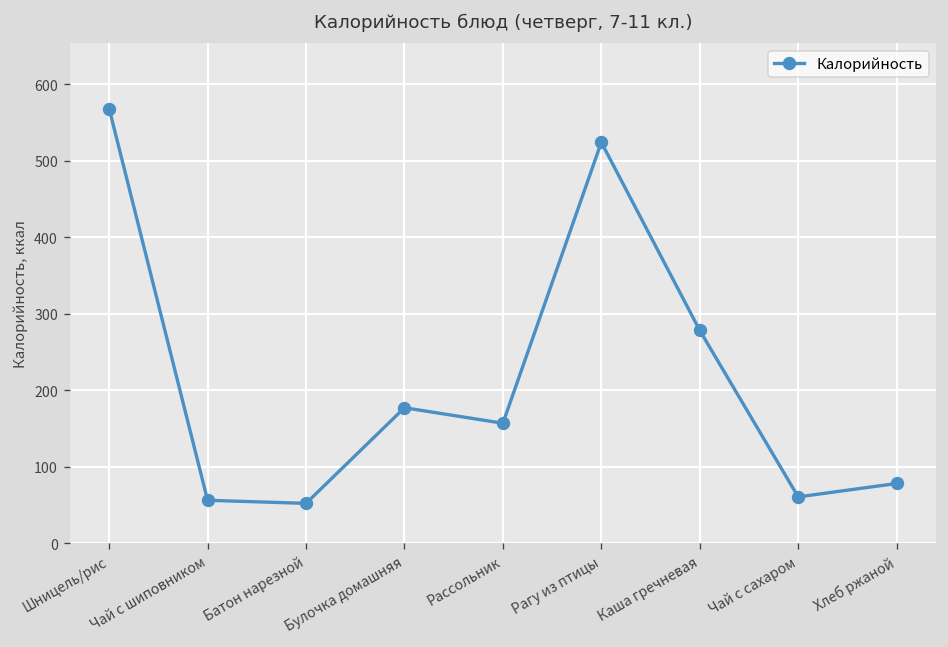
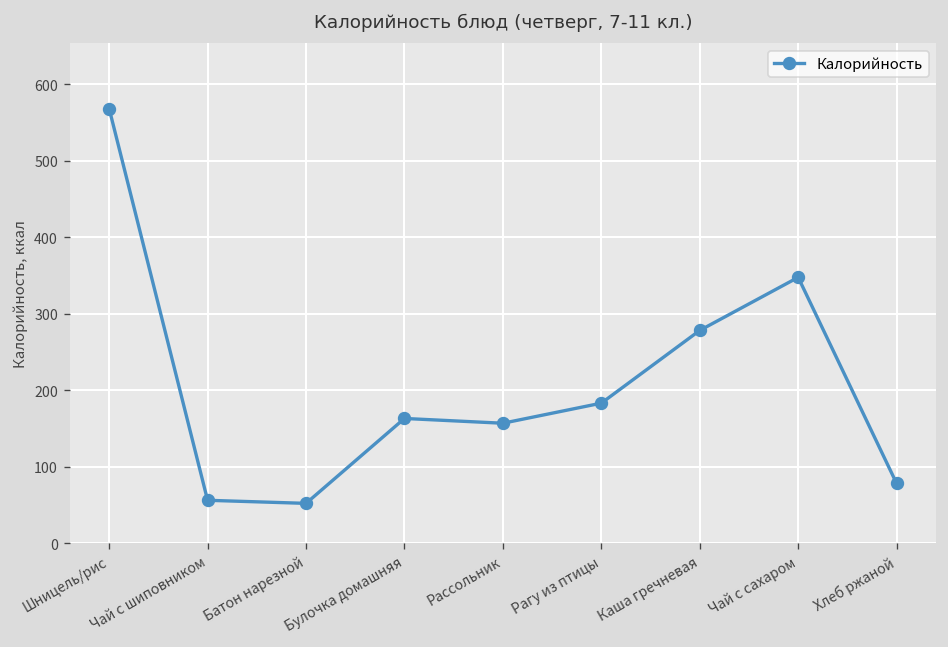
Булочка домашняя: 180 -> 160
Рагу из птицы: 520 -> 180
Чай с сахаром: 60 -> 350
